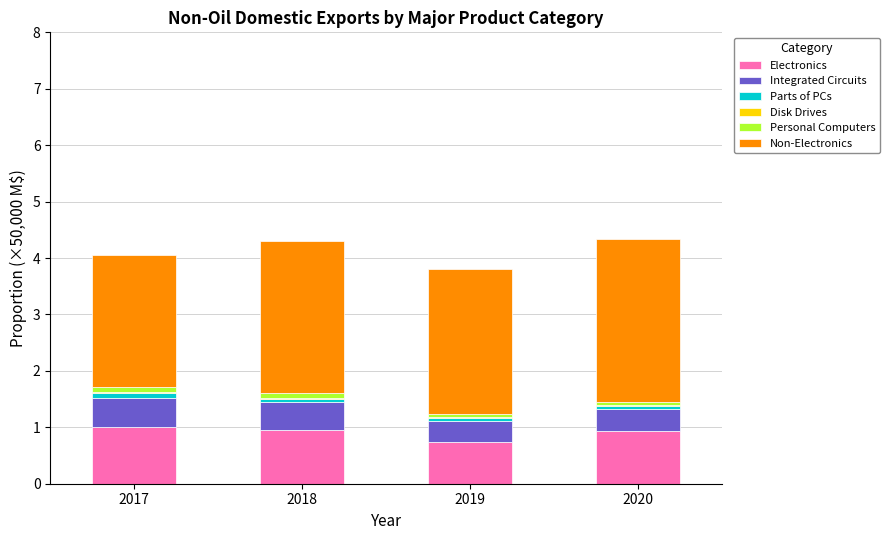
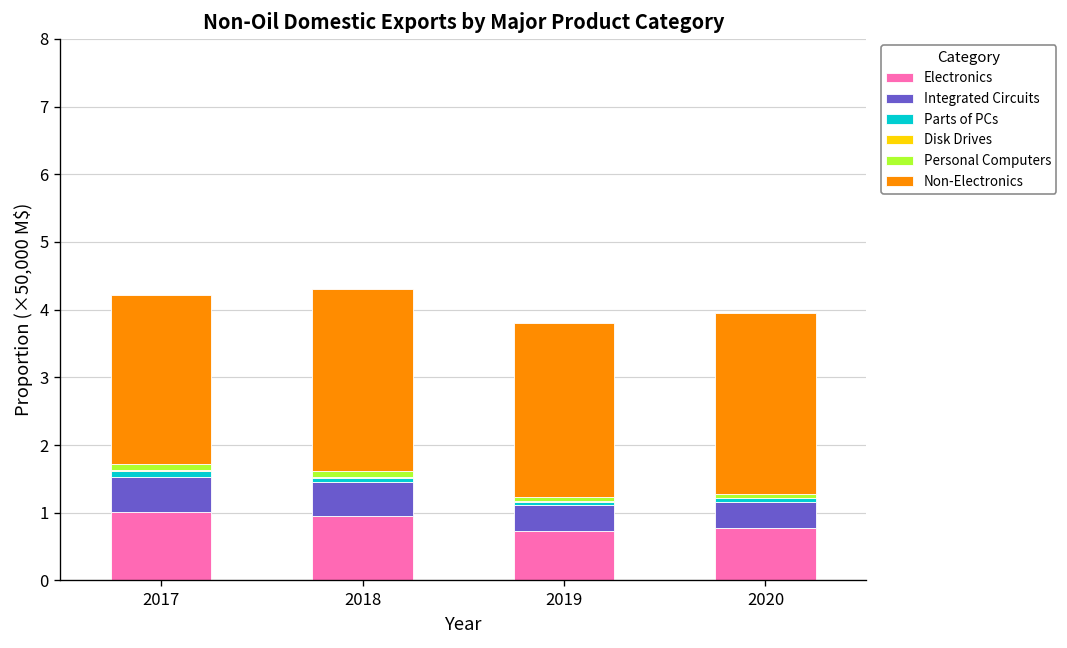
Non-Electronics, 2017: 2.3 -> 2.5
Electronics, 2020: 0.9 -> 0.8
Non-Electronics, 2020: 2.9 -> 2.7
